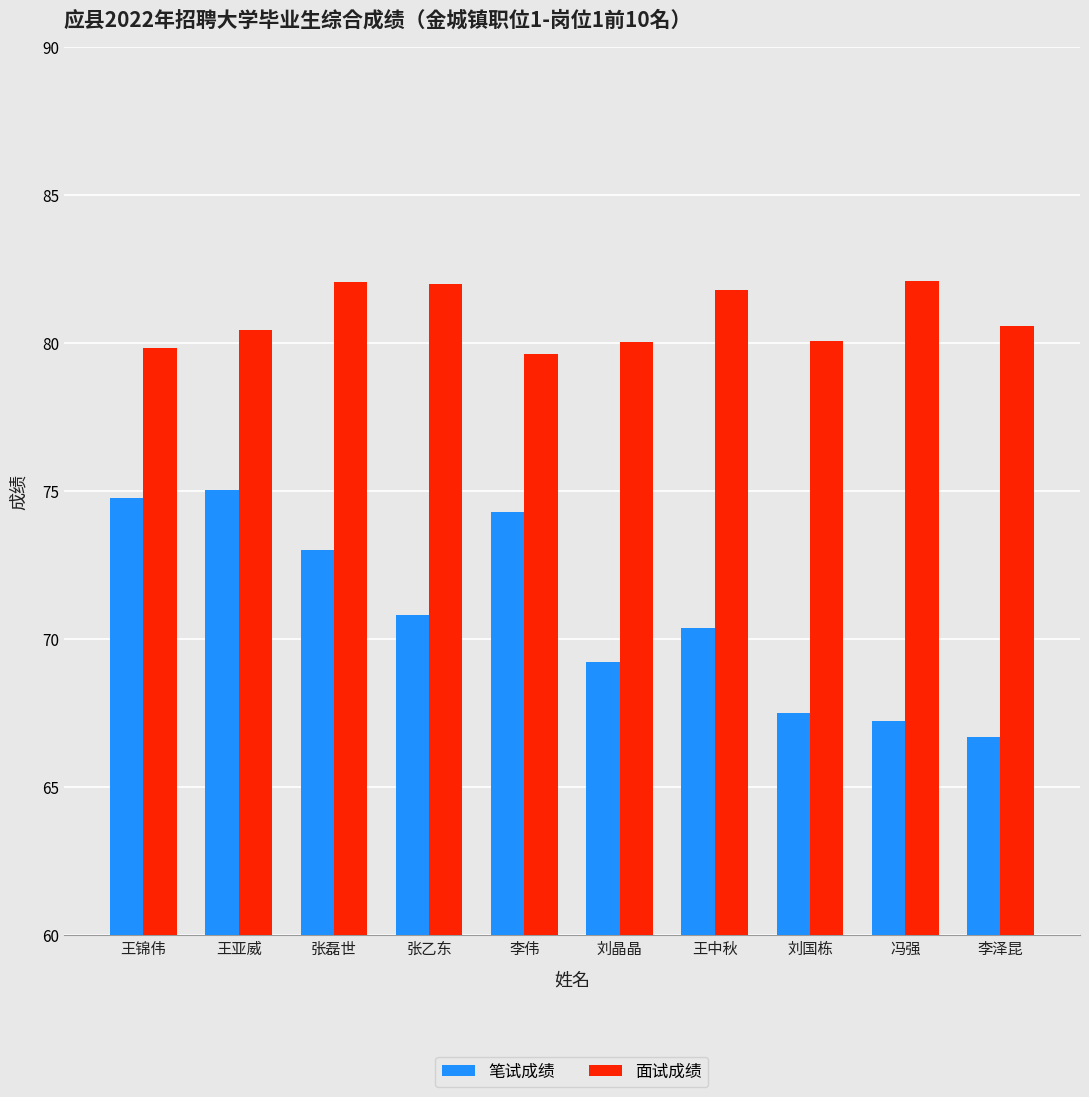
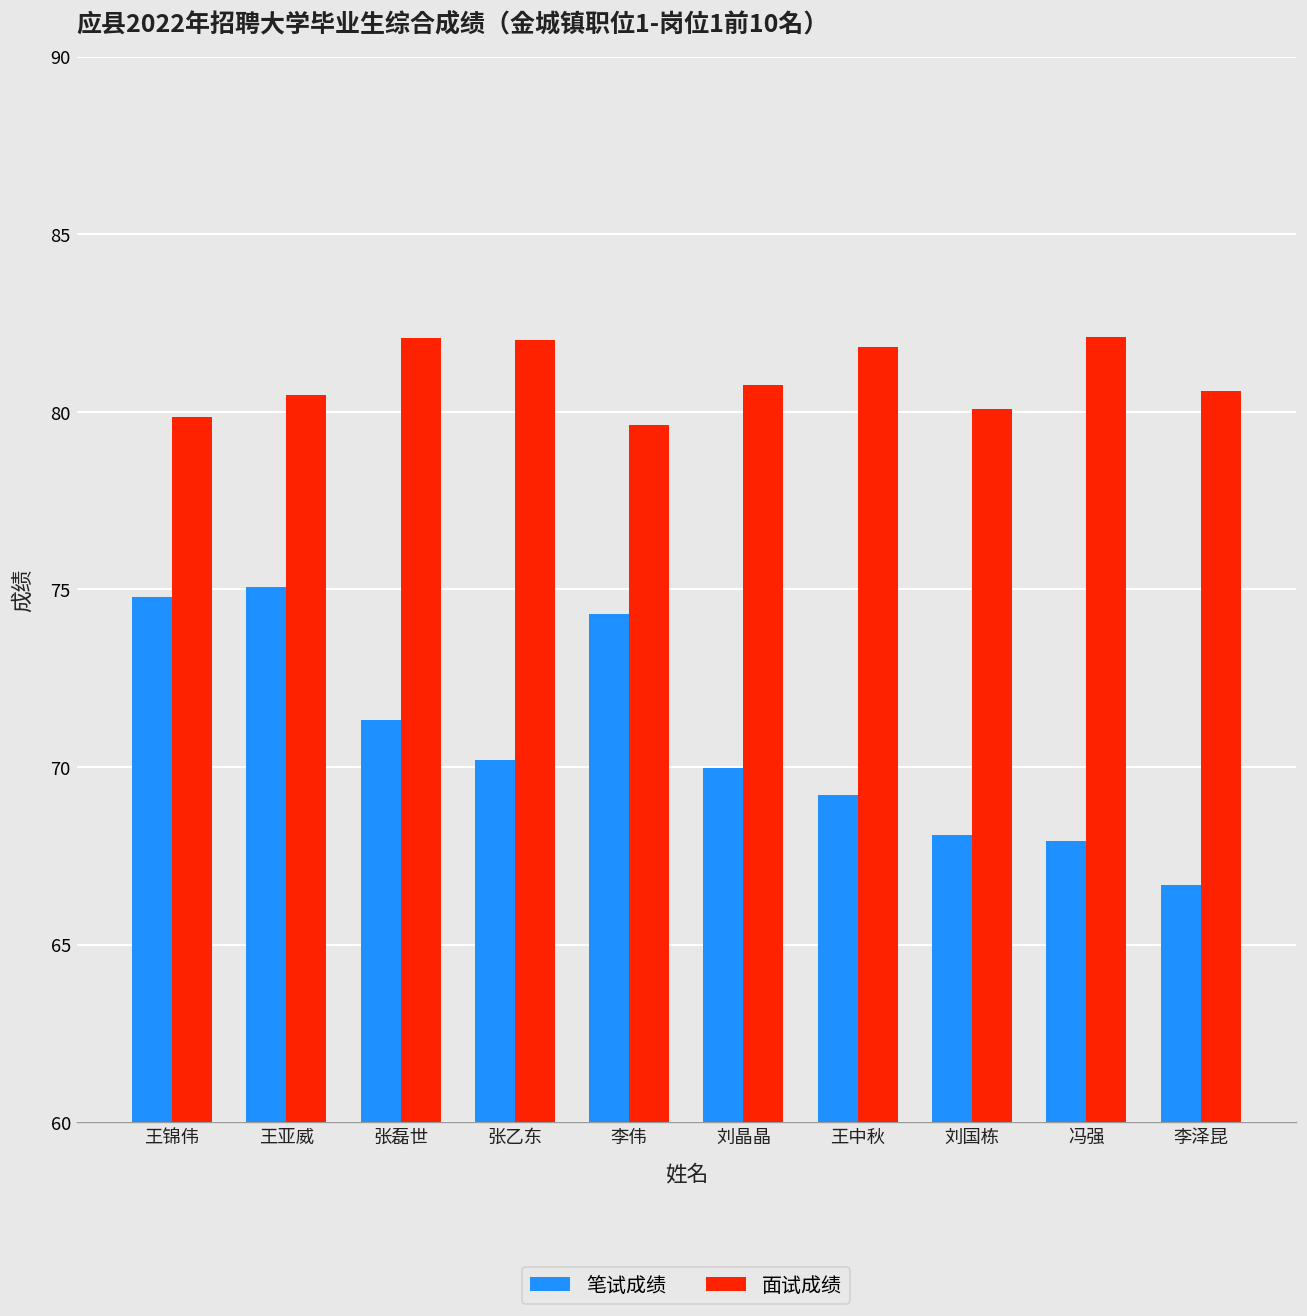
笔试成绩, 张磊世: 73.0 -> 71.3
笔试成绩, 张乙东: 70.8 -> 70.2
笔试成绩, 刘晶晶: 69.3 -> 70.0
面试成绩, 刘晶晶: 80.1 -> 80.8
笔试成绩, 王中秋: 70.4 -> 69.2
笔试成绩, 刘国栋: 67.5 -> 68.1
笔试成绩, 冯强: 67.2 -> 67.9
